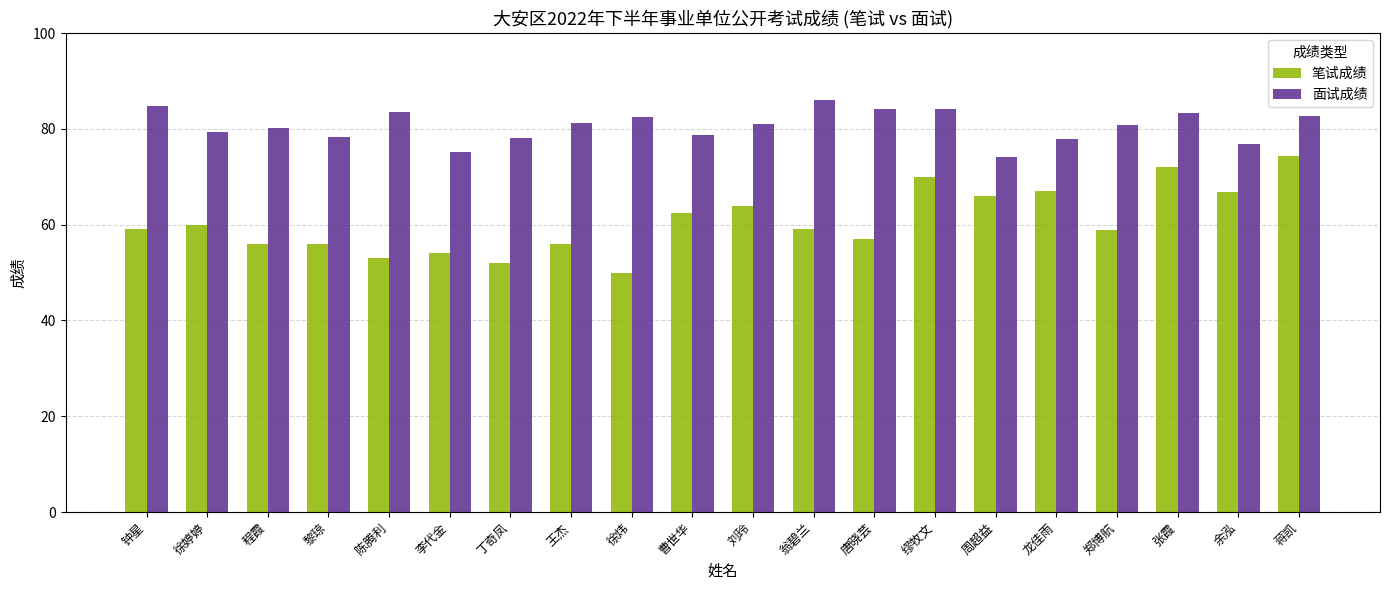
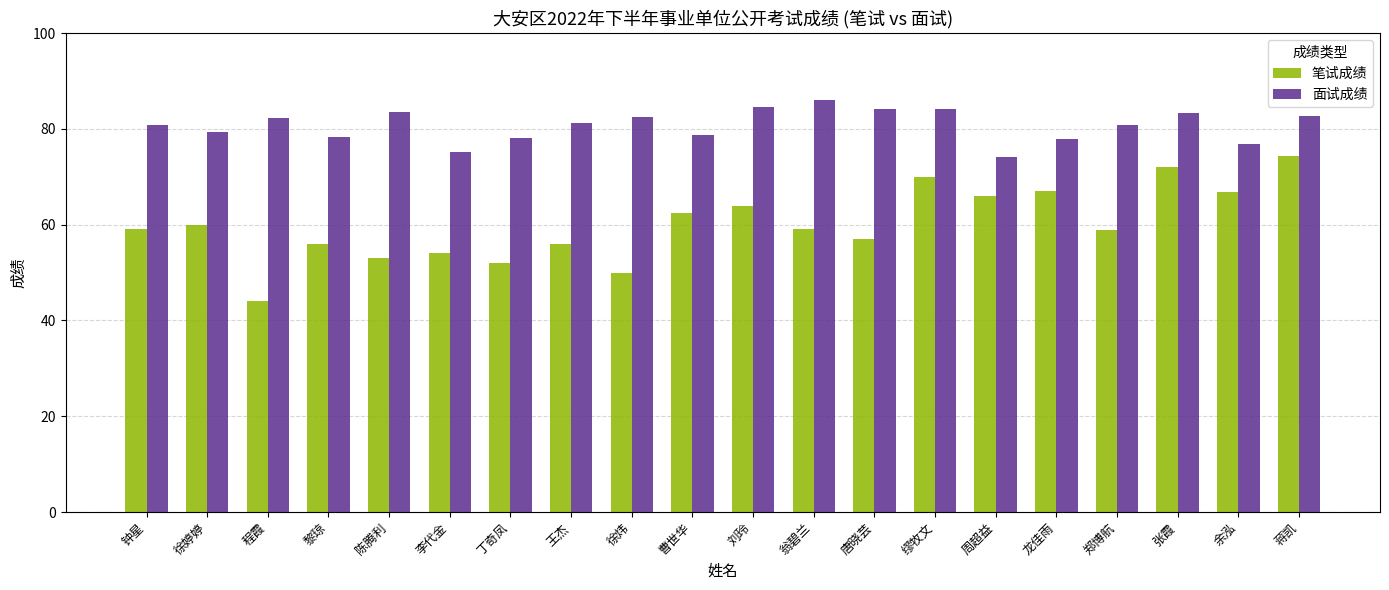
面试成绩, 钟星: 85 -> 81
笔试成绩, 程霞: 56 -> 44
面试成绩, 程霞: 80 -> 82
面试成绩, 刘玲: 81 -> 84
